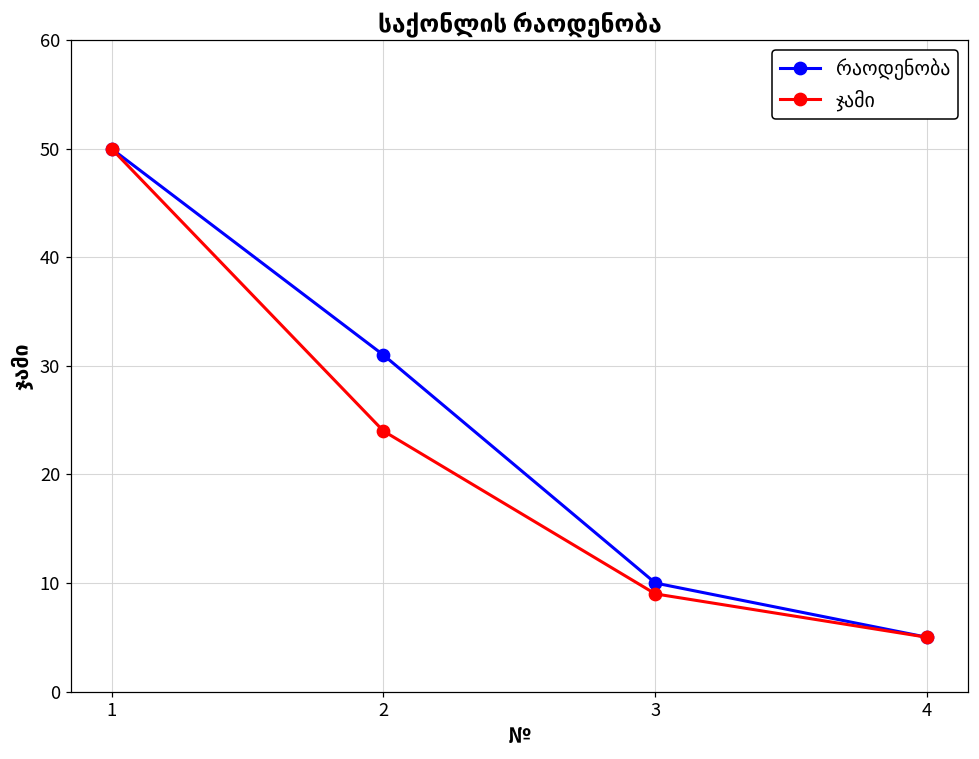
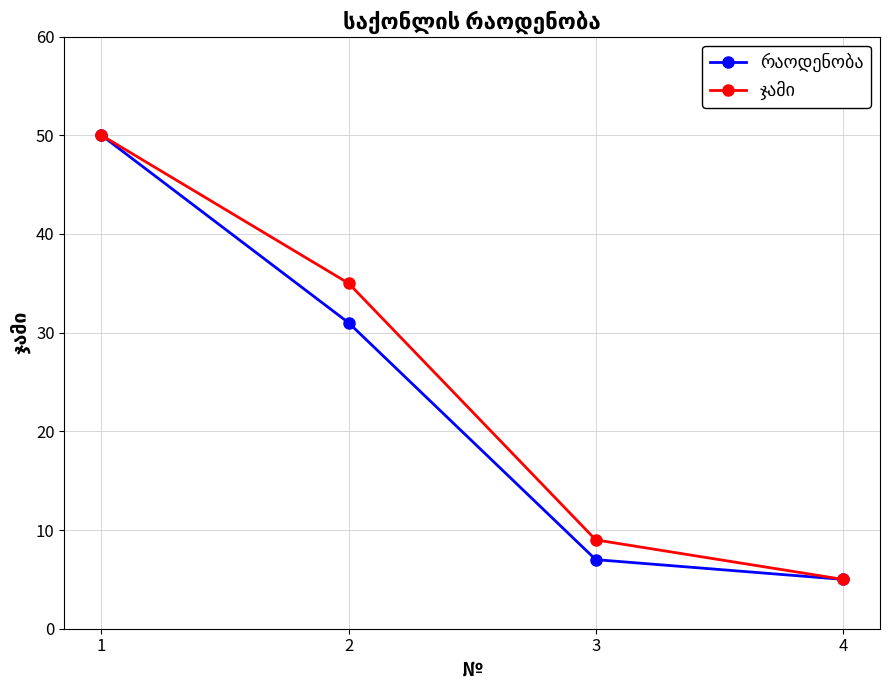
ჯამი, 2: 24 -> 35
რაოდენობა, 3: 10 -> 7
